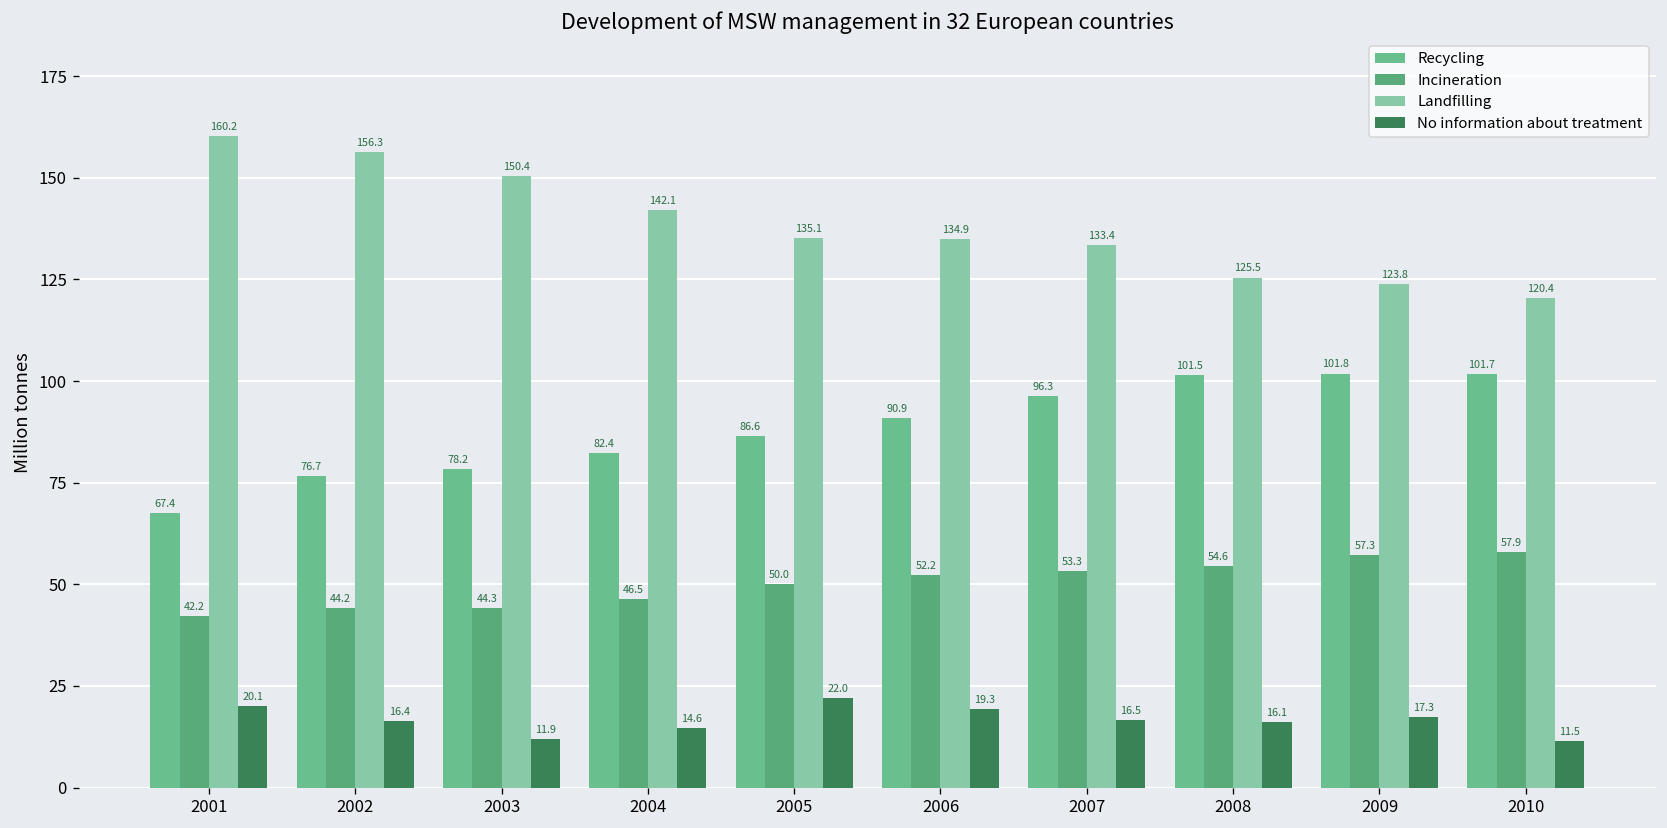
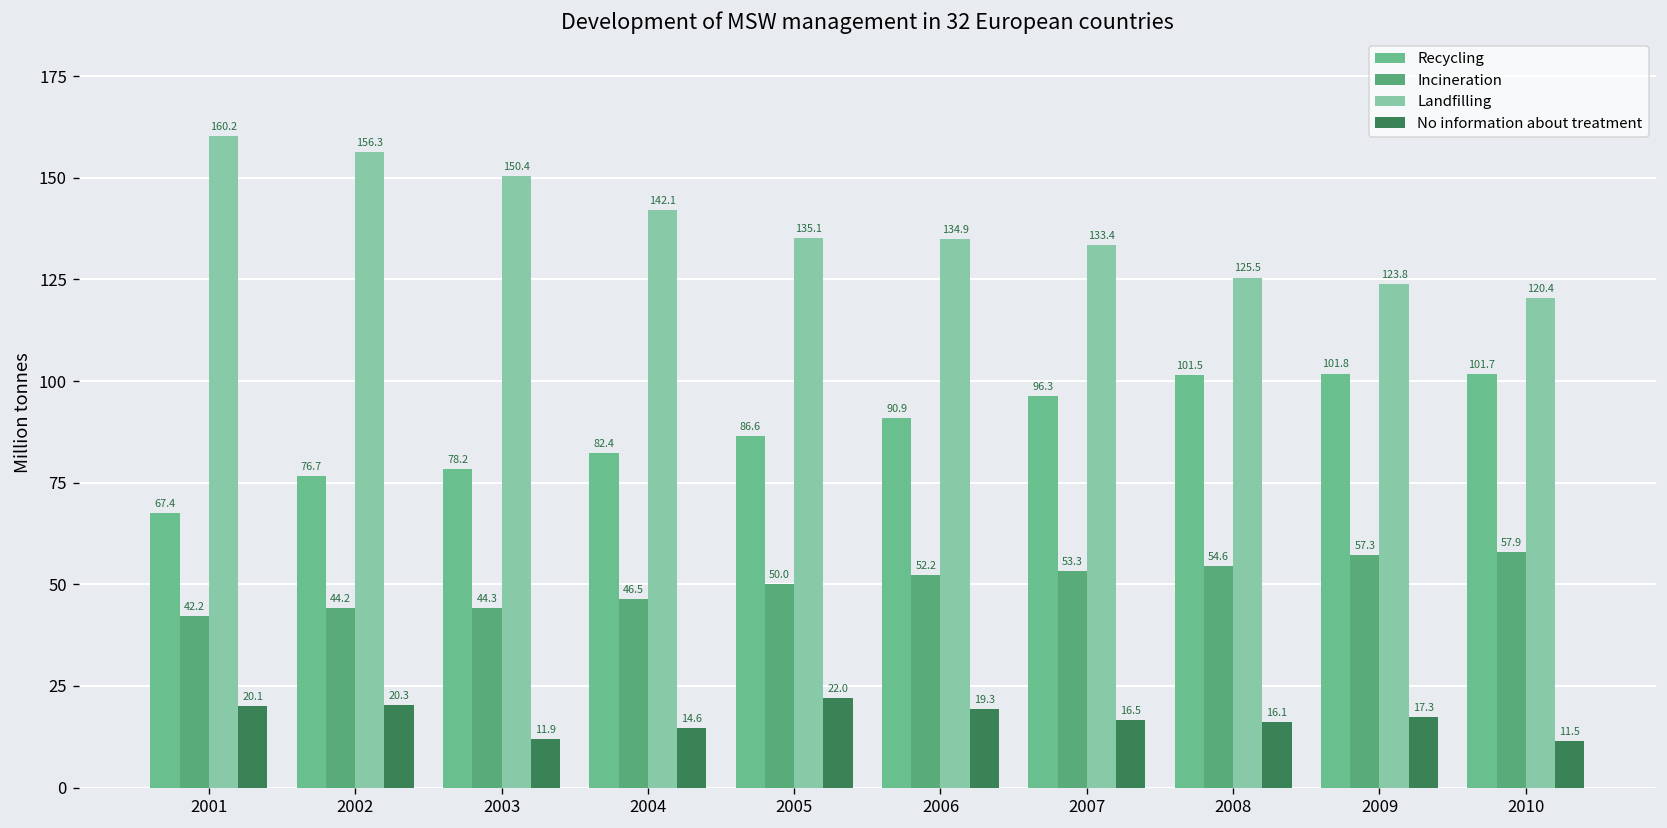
No information about treatment, 2002: 16.4 -> 20.3
